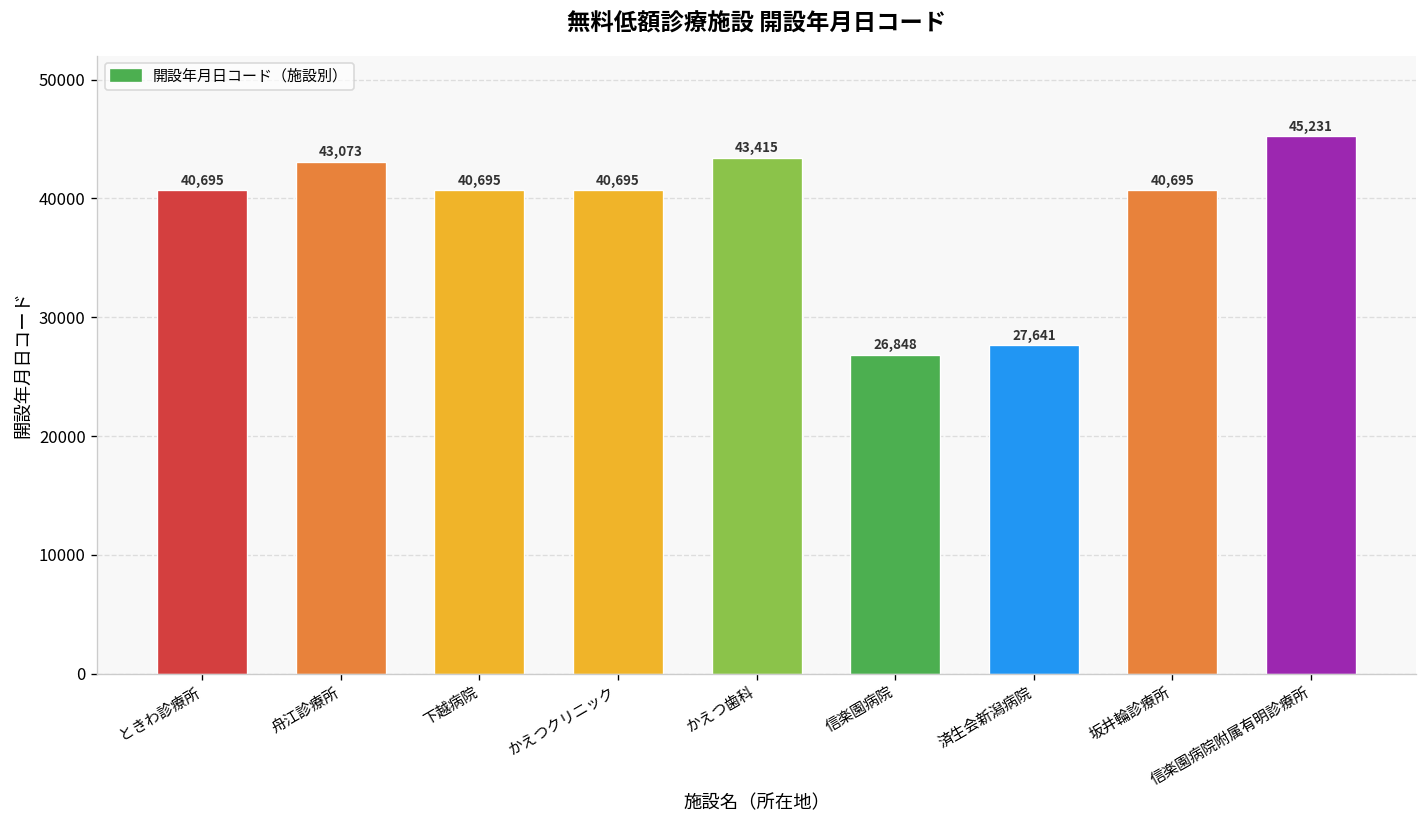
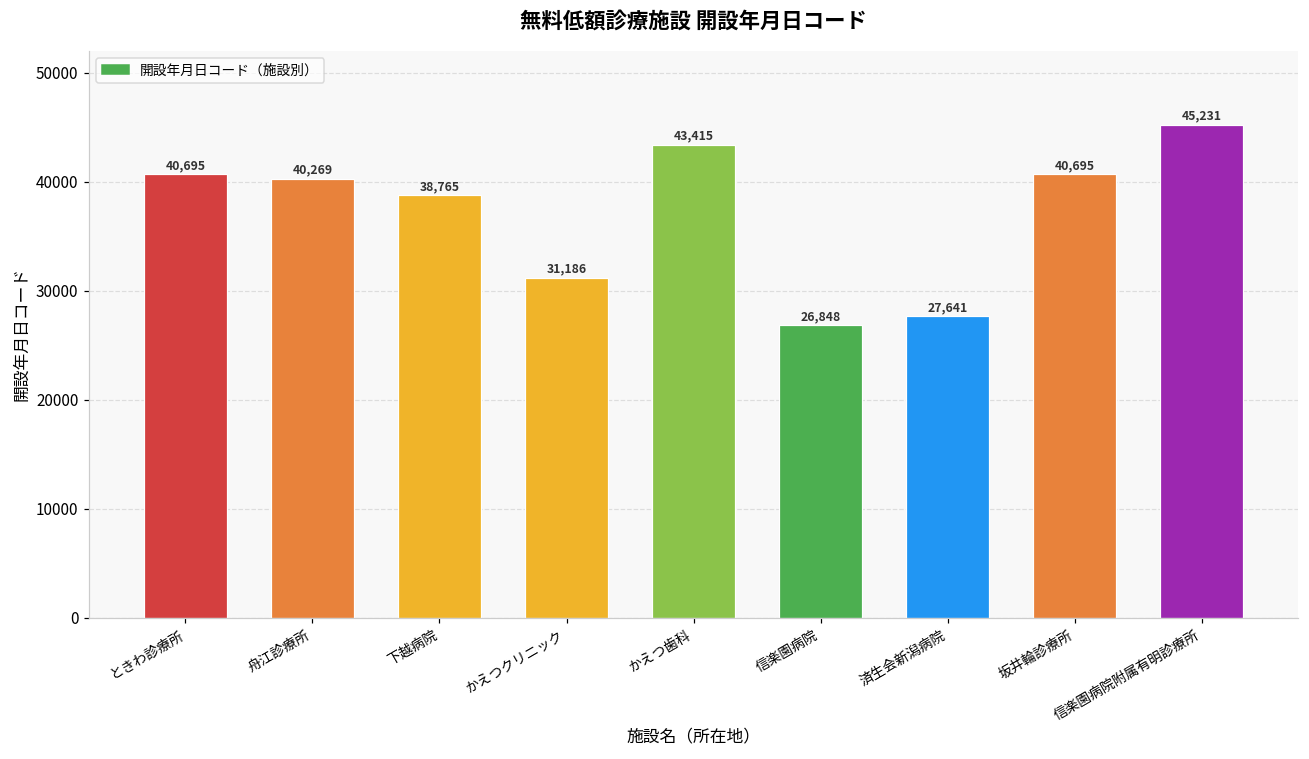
舟江診療所: 43,073 -> 40,269
下越病院: 40,695 -> 38,765
かえつクリニック: 40,695 -> 31,186
